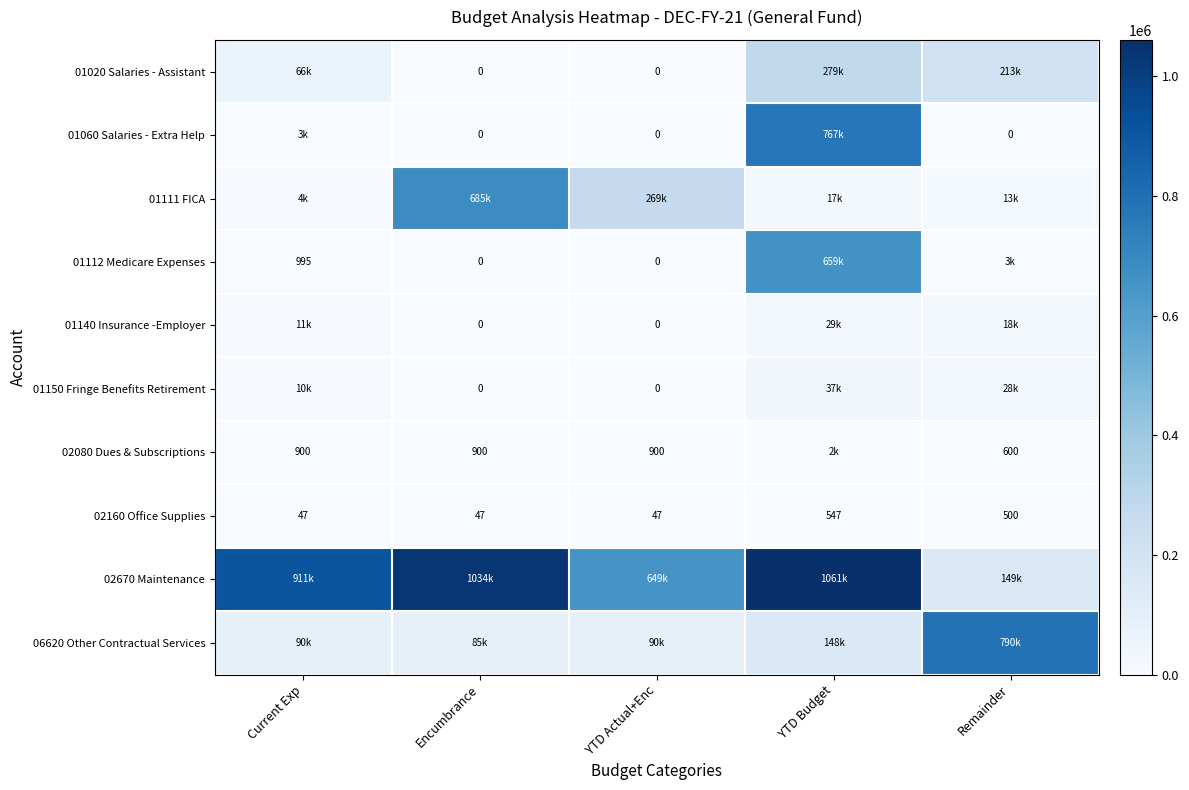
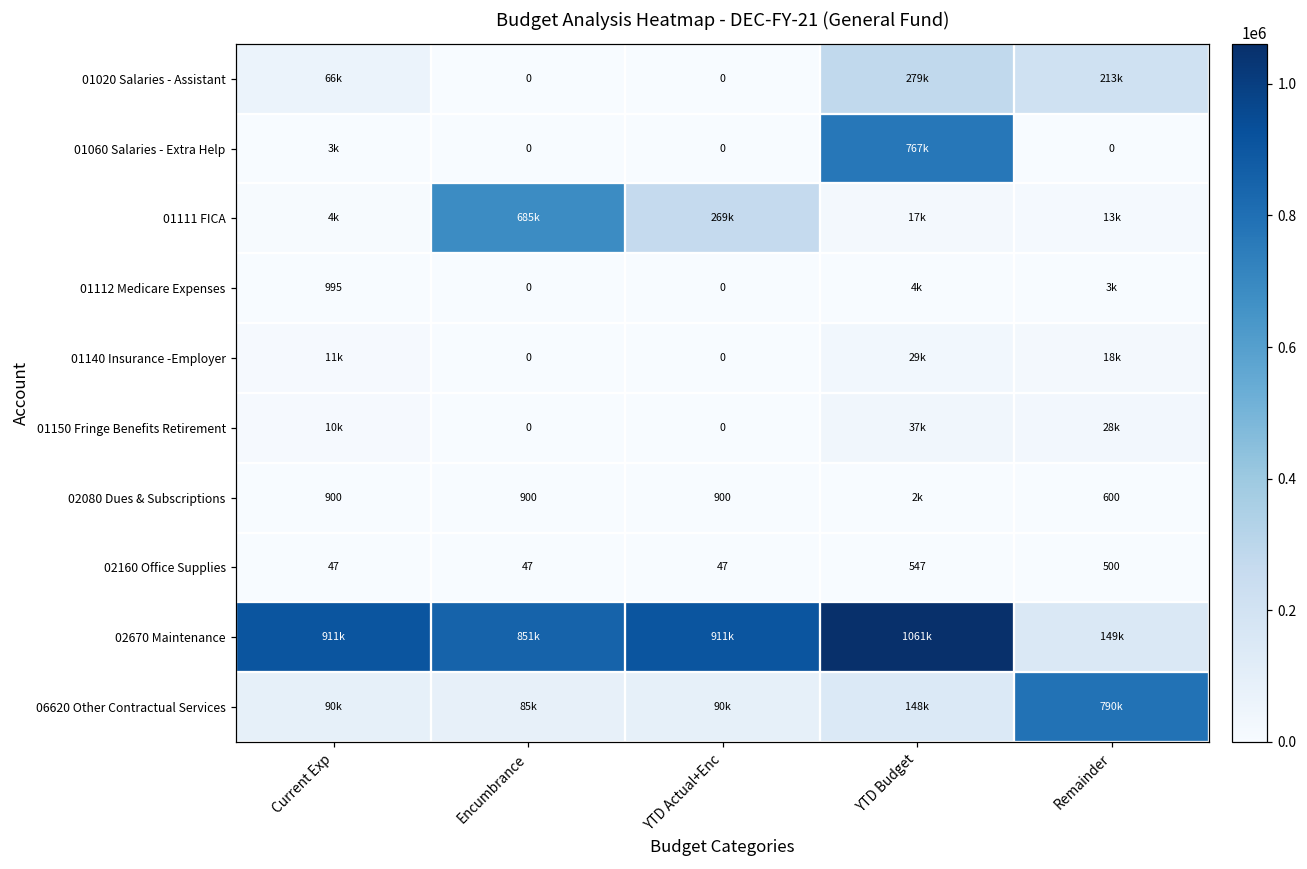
01112 Medicare Expenses, YTD Budget: 659k -> 4k
02670 Maintenance, Encumbrance: 1034k -> 851k
02670 Maintenance, YTD Actual+Enc: 649k -> 911k
